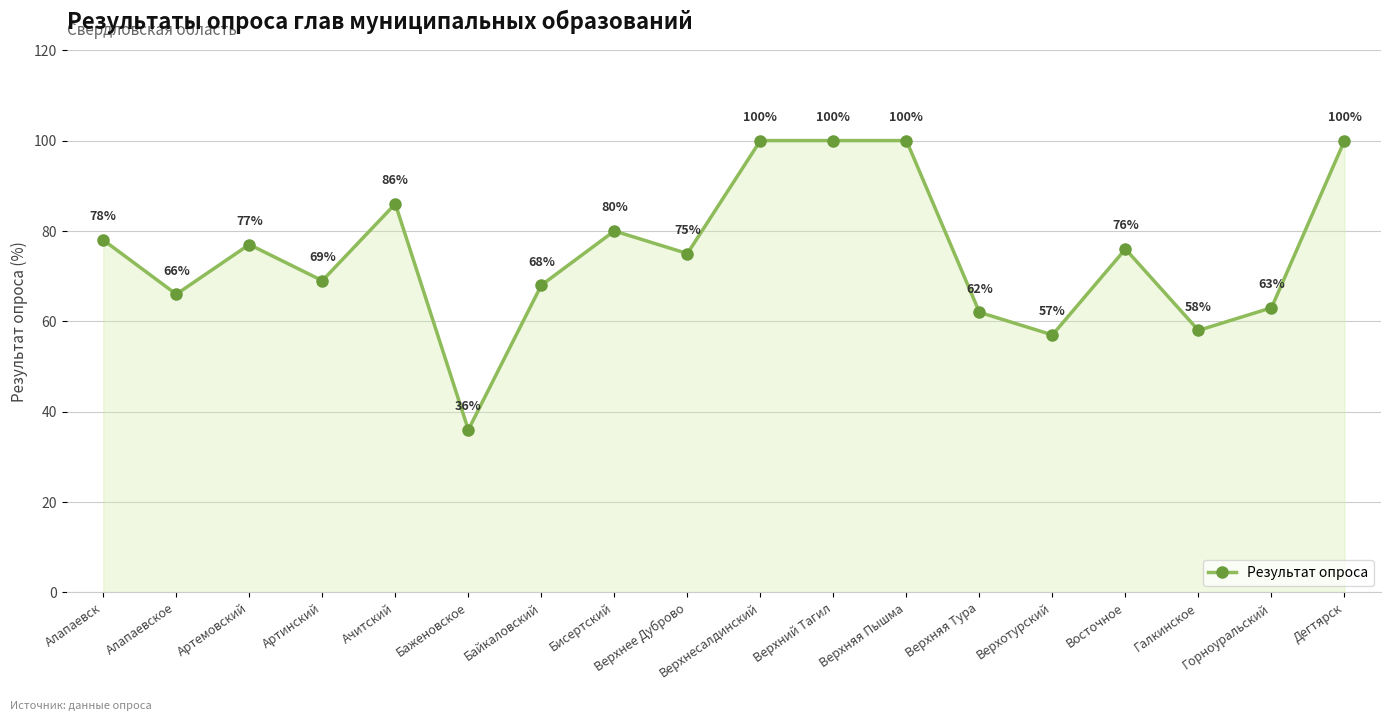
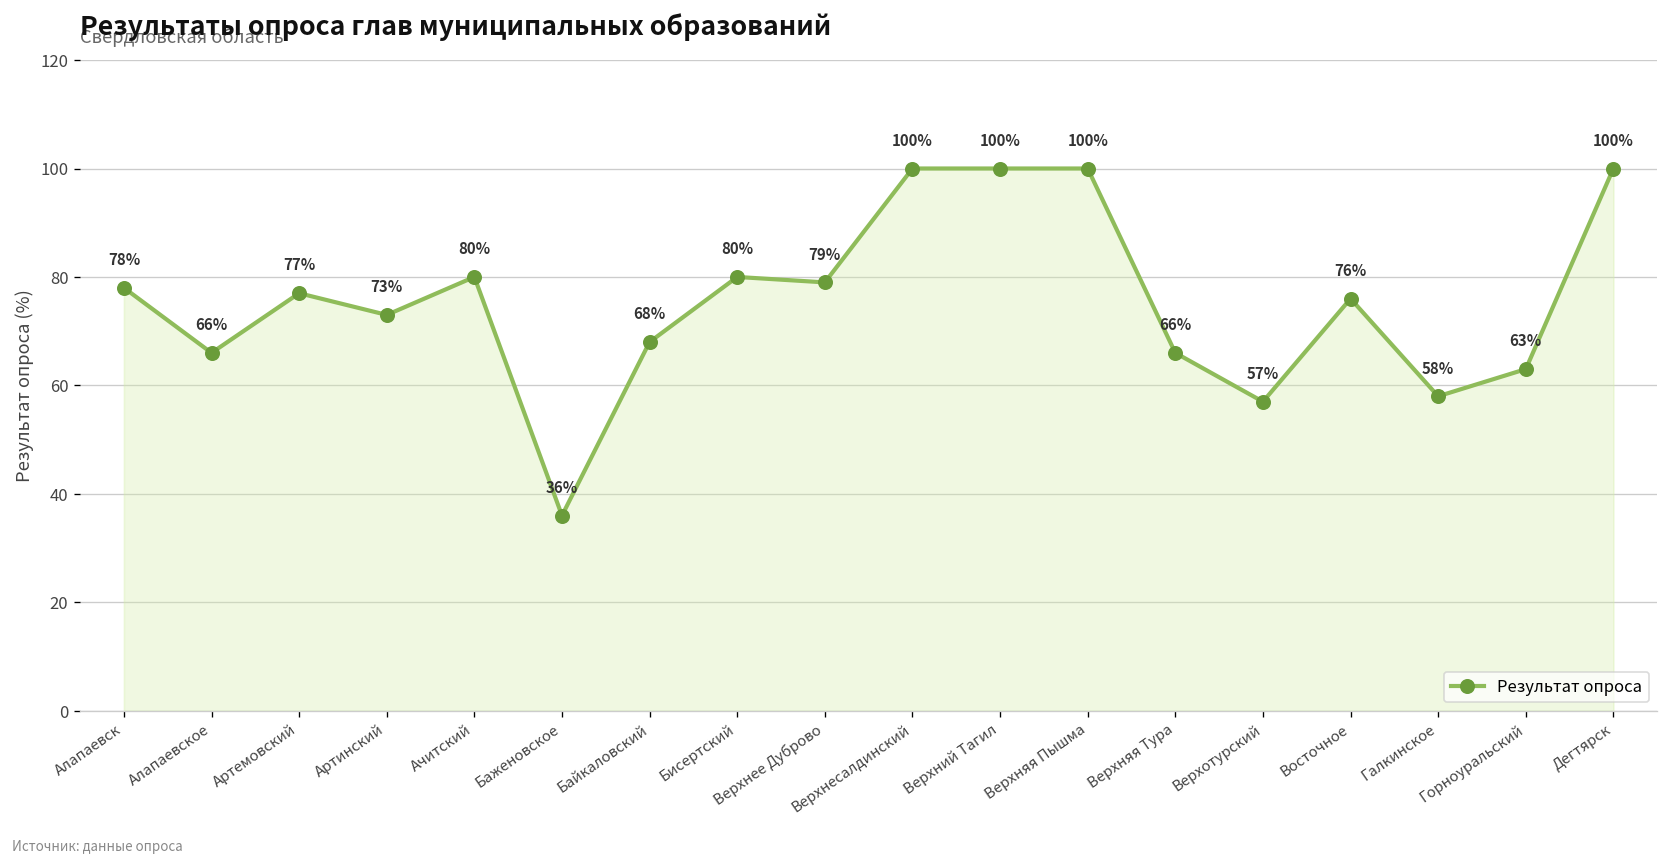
Артинский: 69% -> 73%
Ачитский: 86% -> 80%
Верхнее Дуброво: 75% -> 79%
Верхняя Тура: 62% -> 66%
